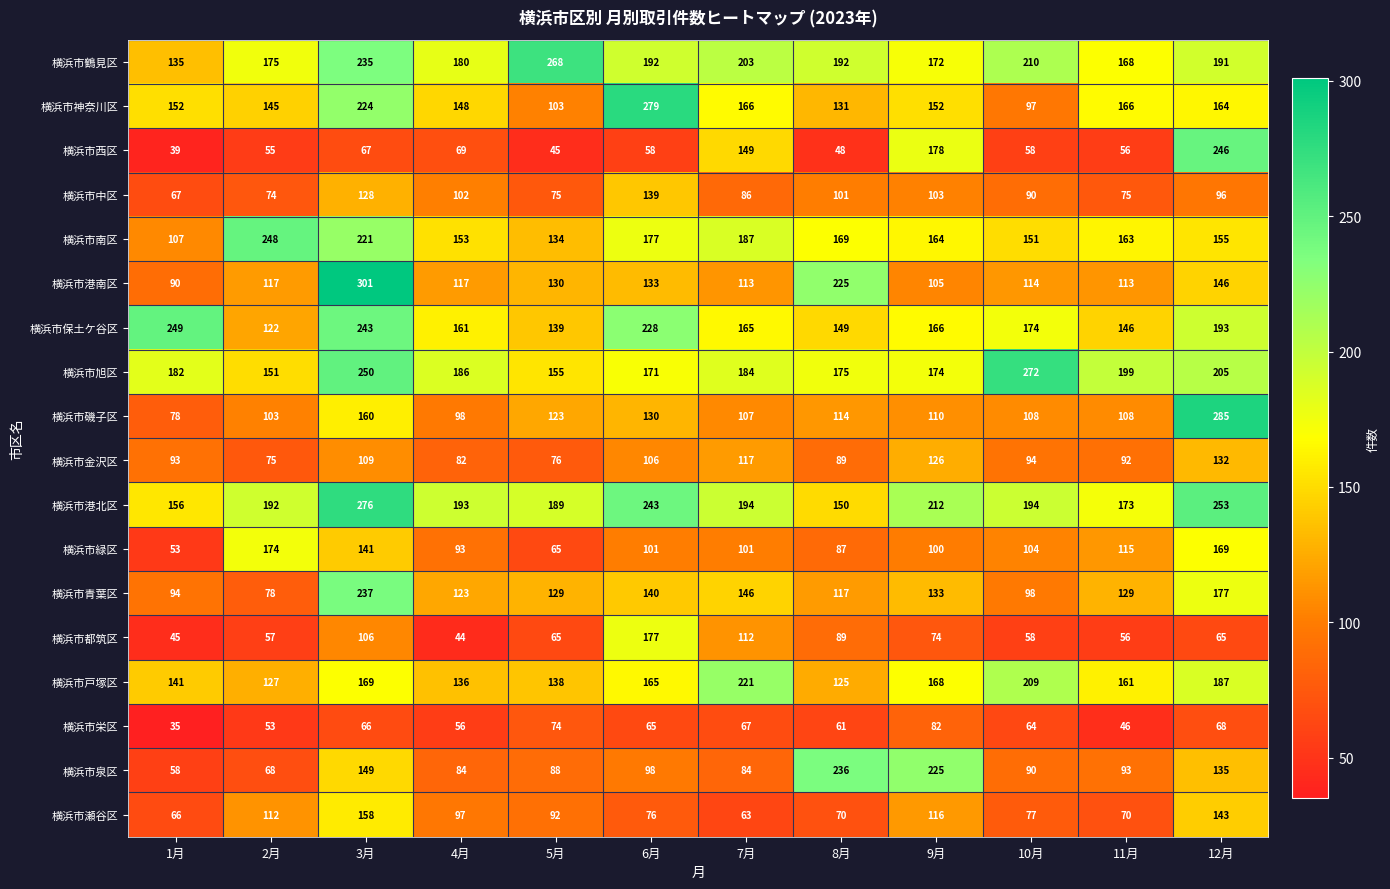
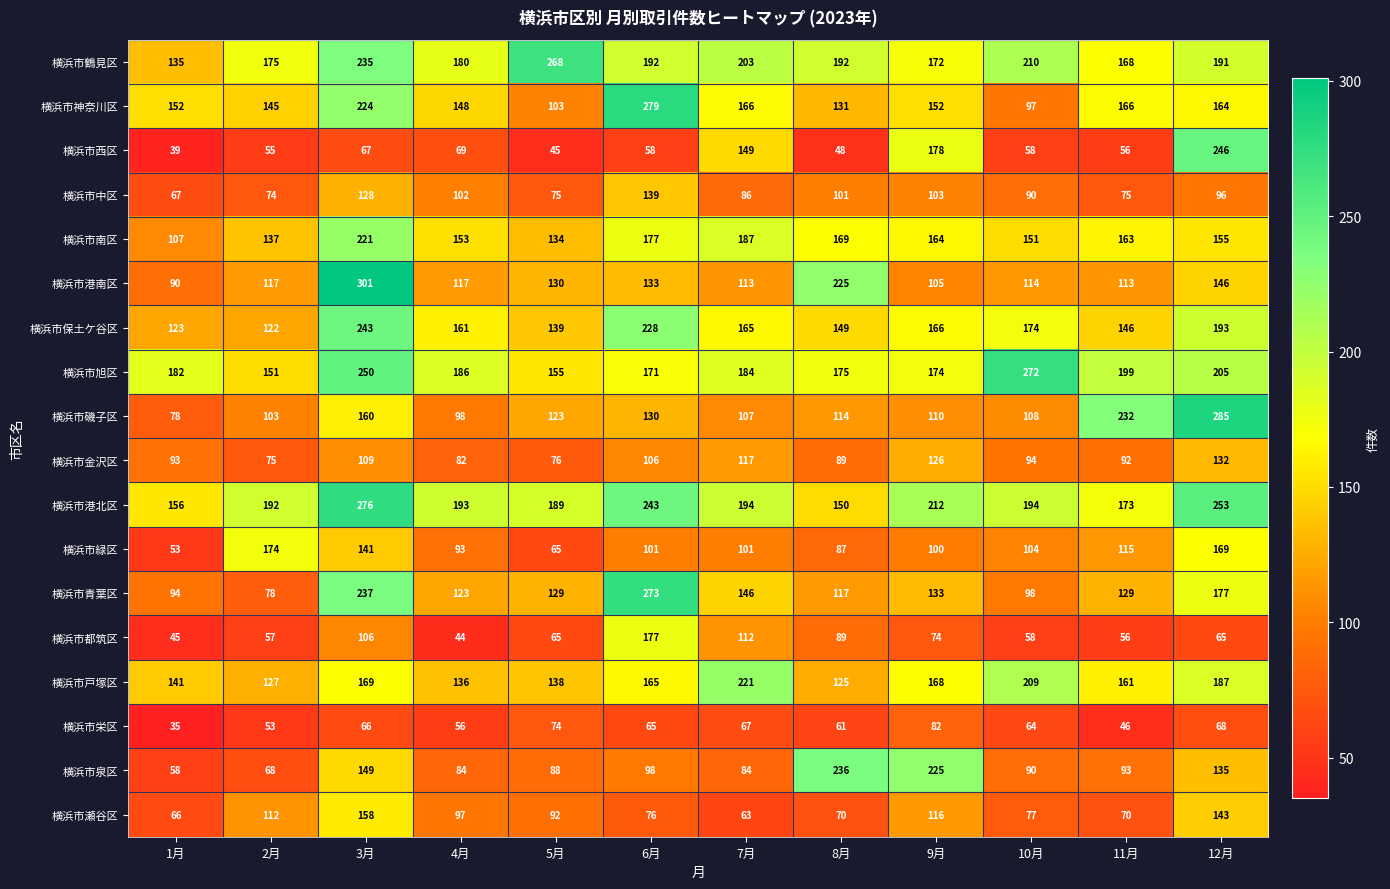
横浜市南区, 2月: 248 -> 137
横浜市保土ケ谷区, 1月: 249 -> 123
横浜市磯子区, 11月: 108 -> 232
横浜市青葉区, 6月: 140 -> 273
